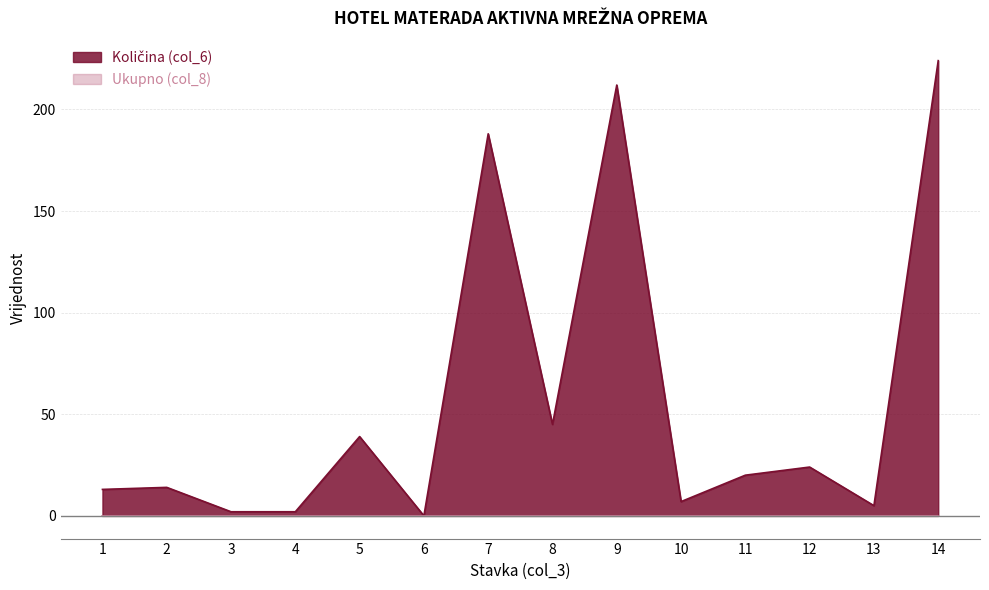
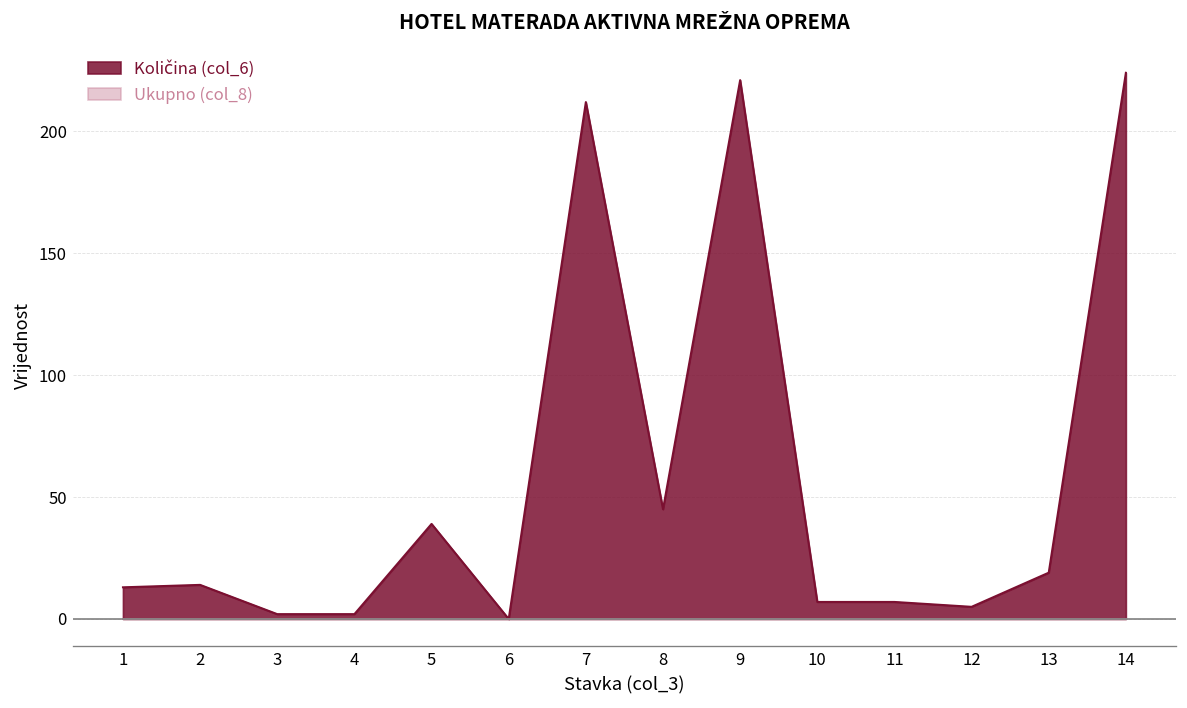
Količina (col_6), 7: 188 -> 212
Količina (col_6), 9: 212 -> 221
Količina (col_6), 11: 20 -> 7
Količina (col_6), 12: 24 -> 5
Količina (col_6), 13: 5 -> 19
